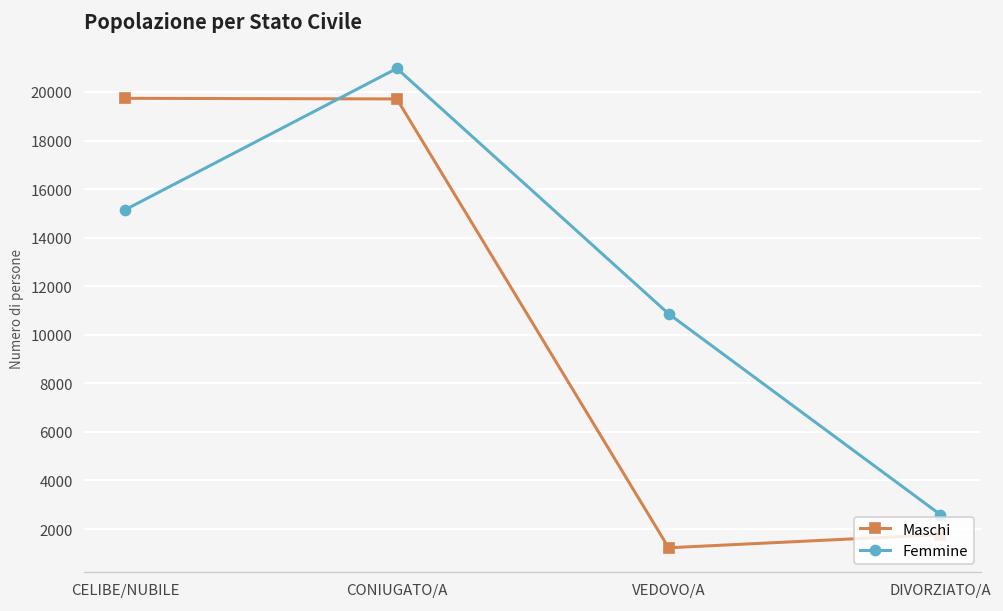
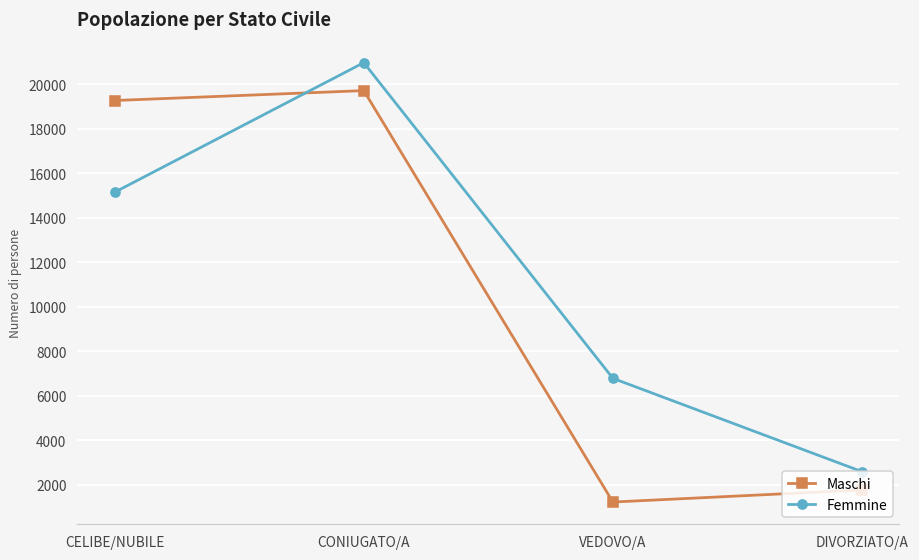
Maschi, CELIBE/NUBILE: 19700 -> 19300
Femmine, VEDOVO/A: 10900 -> 6800
